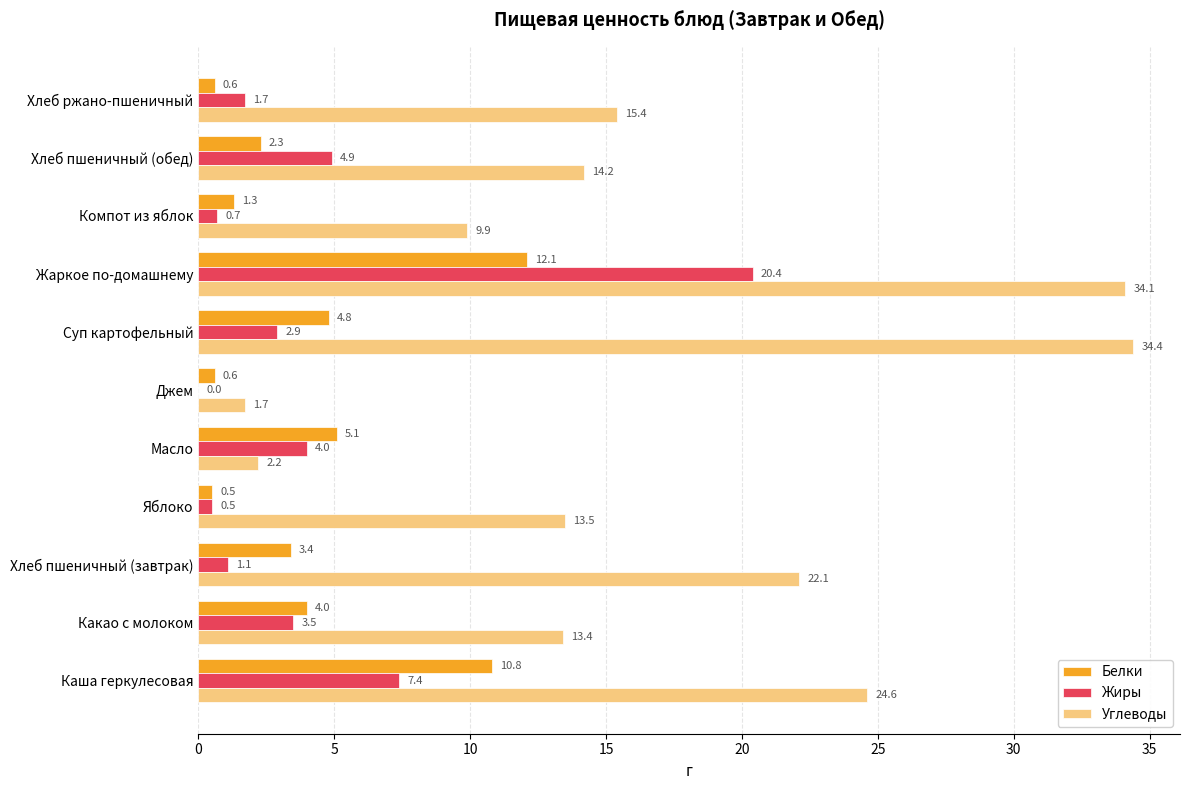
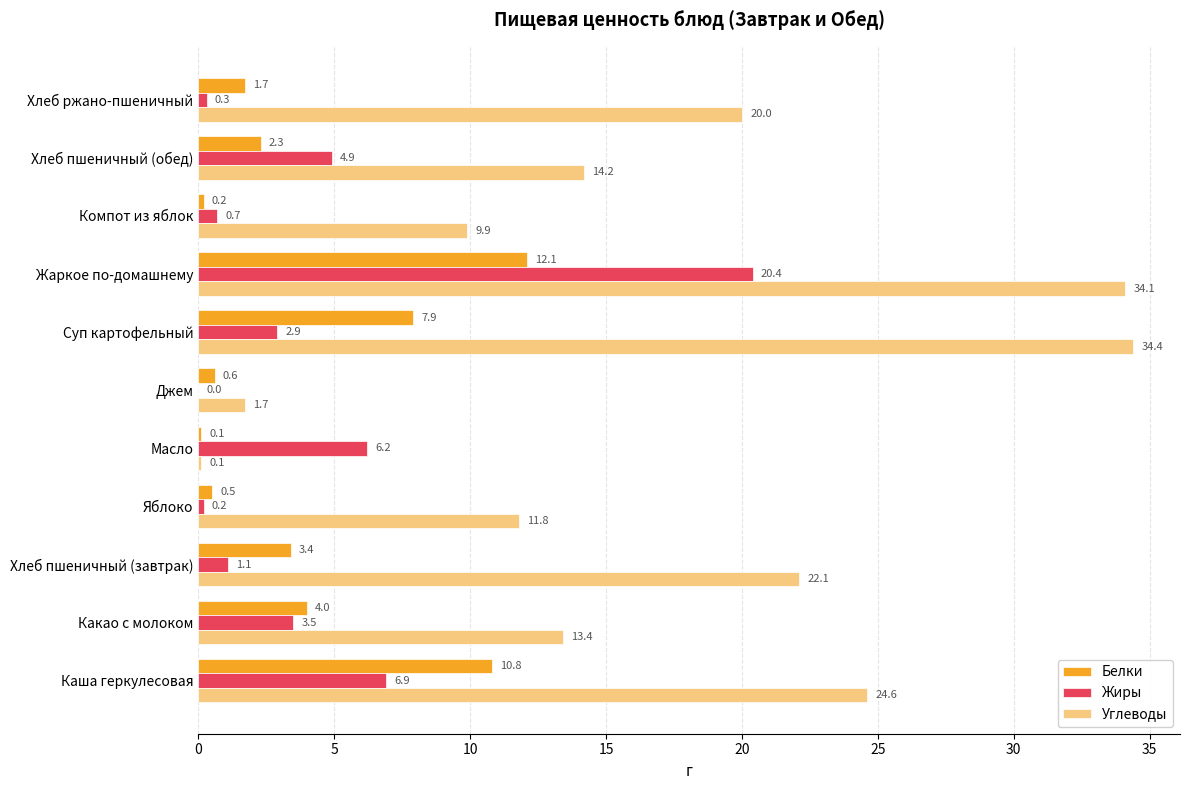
Белки, Хлеб ржано-пшеничный: 0.6 -> 1.7
Жиры, Хлеб ржано-пшеничный: 1.7 -> 0.3
Углеводы, Хлеб ржано-пшеничный: 15.4 -> 20.0
Белки, Компот из яблок: 1.3 -> 0.2
Белки, Суп картофельный: 4.8 -> 7.9
Белки, Масло: 5.1 -> 0.1
Жиры, Масло: 4.0 -> 6.2
Углеводы, Масло: 2.2 -> 0.1
Жиры, Яблоко: 0.5 -> 0.2
Углеводы, Яблоко: 13.5 -> 11.8
Жиры, Каша геркулесовая: 7.4 -> 6.9
